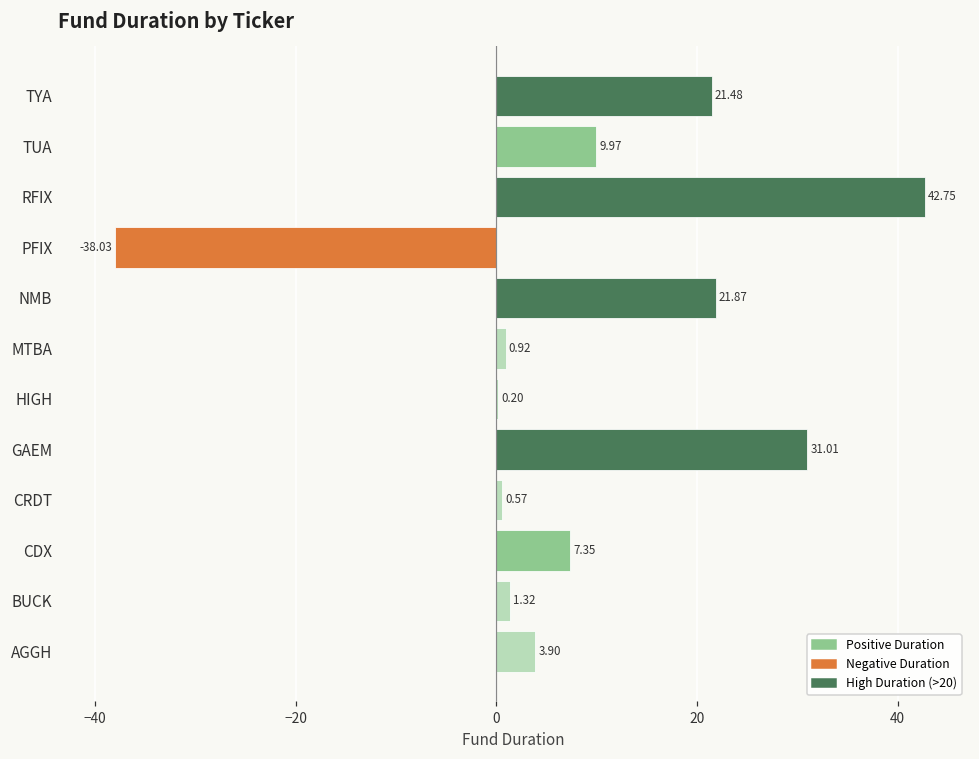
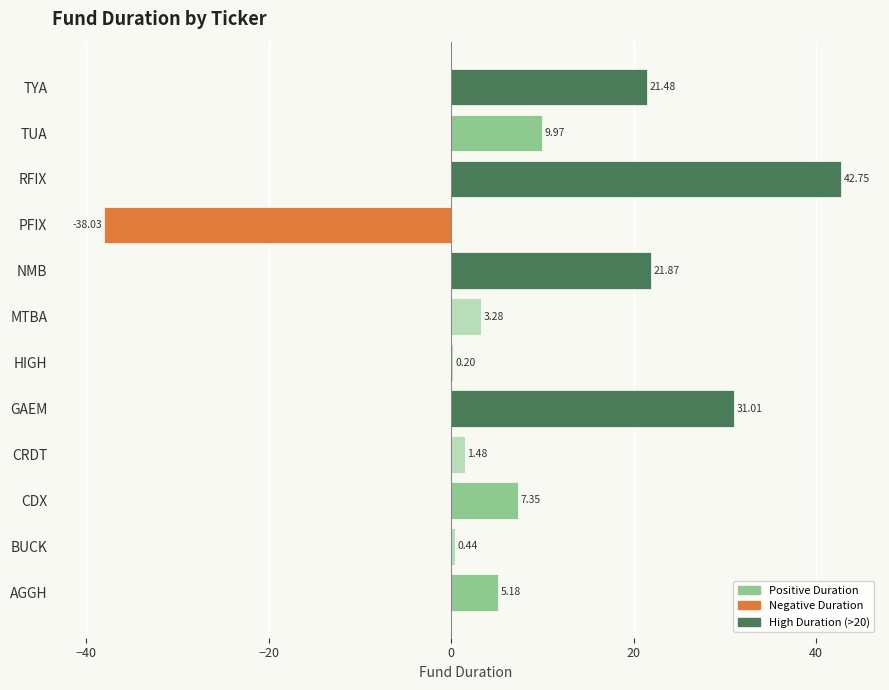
MTBA: 0.92 -> 3.28
CRDT: 0.57 -> 1.48
BUCK: 1.32 -> 0.44
AGGH: 3.90 -> 5.18
